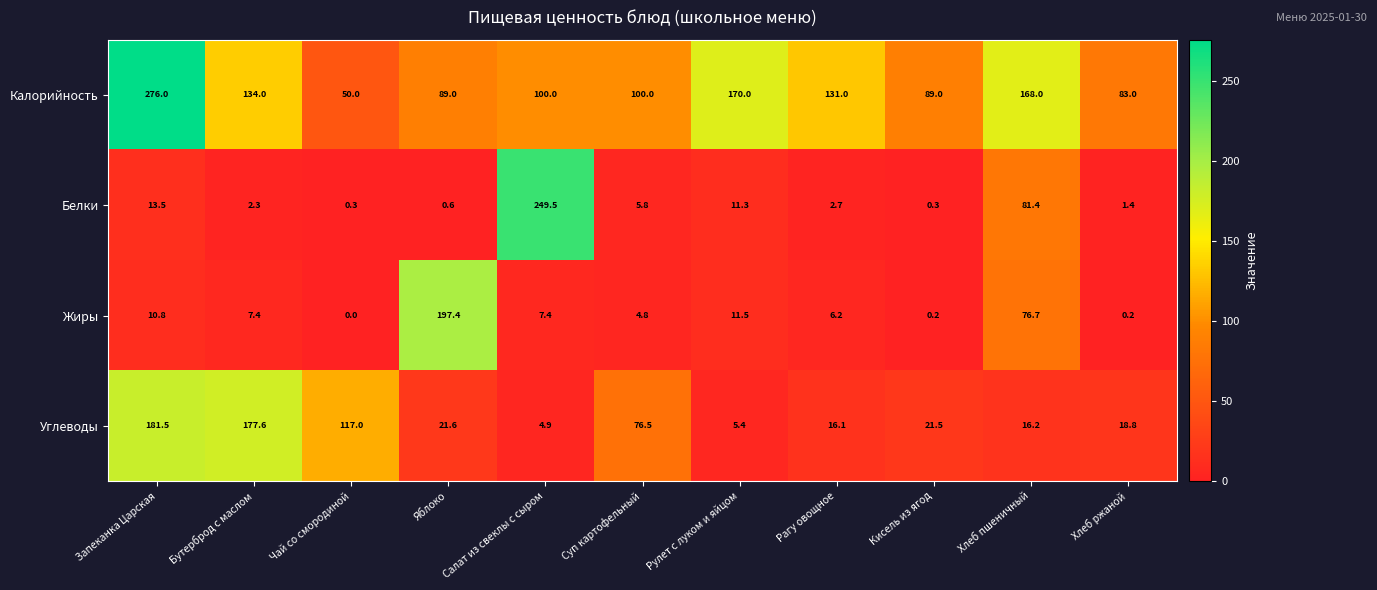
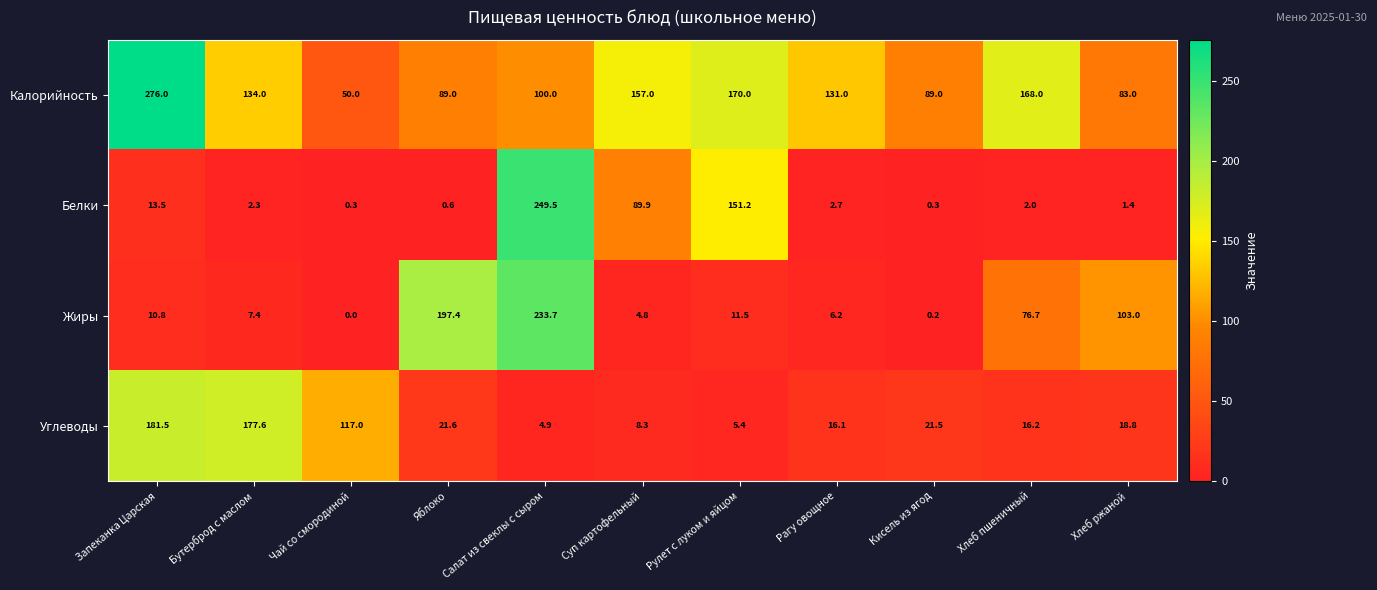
Калорийность, Суп картофельный: 100.0 -> 157.0
Белки, Суп картофельный: 5.8 -> 89.9
Белки, Рулет с луком и яйцом: 11.3 -> 151.2
Белки, Хлеб пшеничный: 81.4 -> 2.0
Жиры, Салат из свеклы с сыром: 7.4 -> 233.7
Жиры, Хлеб ржаной: 0.2 -> 103.0
Углеводы, Суп картофельный: 76.5 -> 8.3
